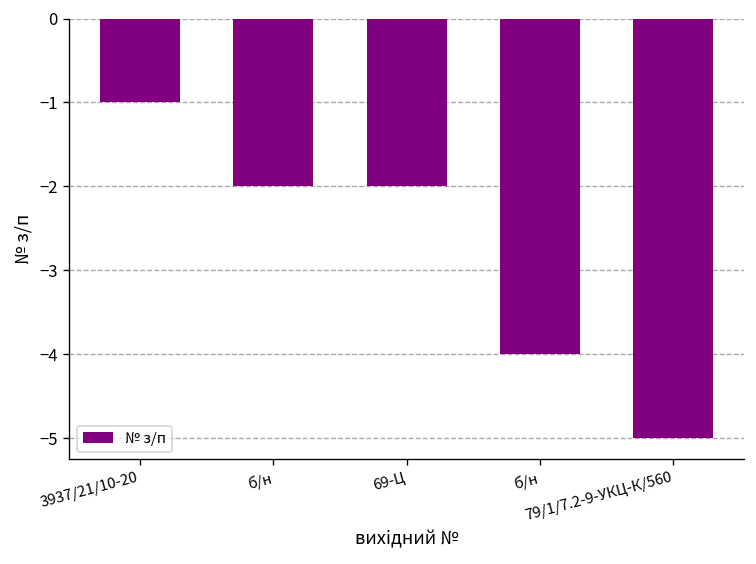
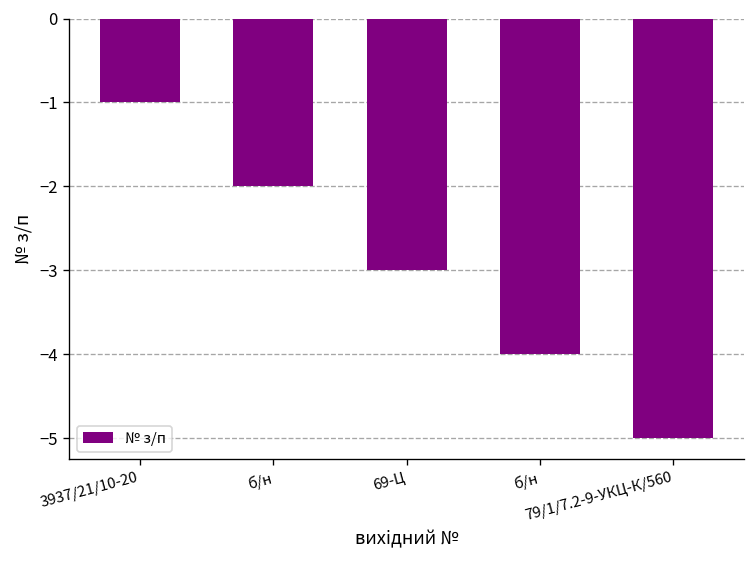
69-Ц: -2.0 -> -3.0
